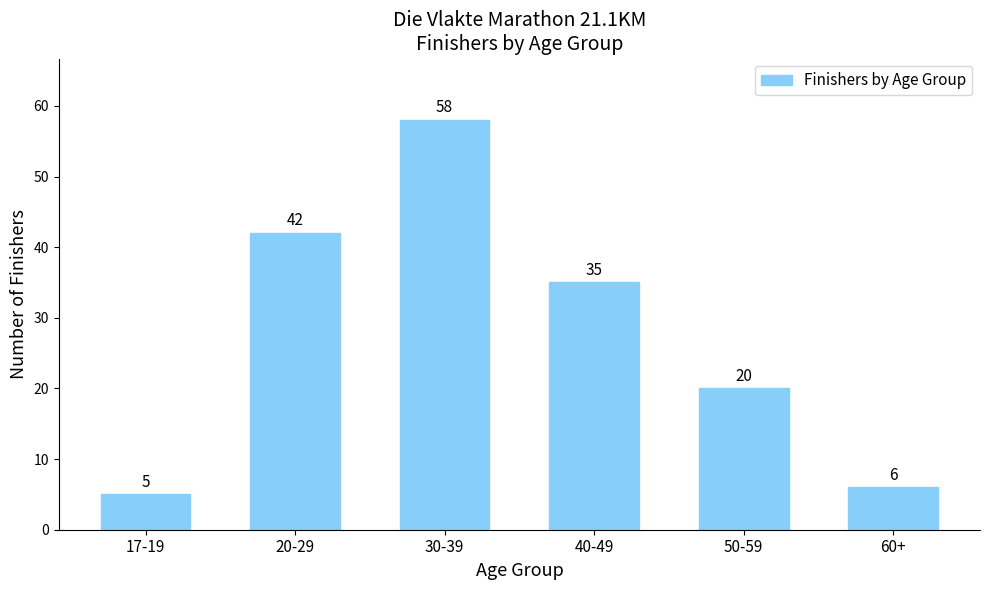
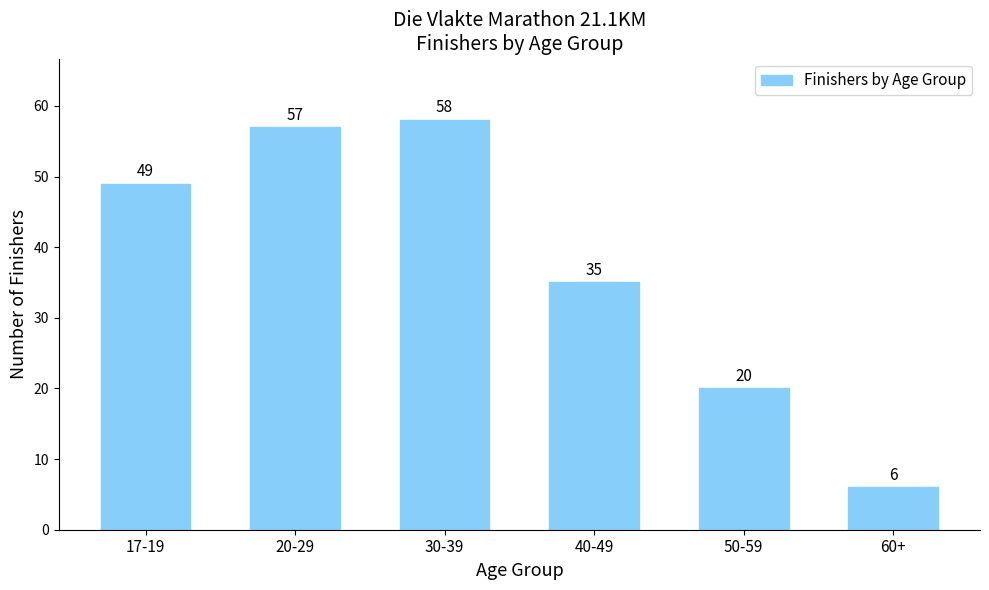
17-19: 5 -> 49
20-29: 42 -> 57
